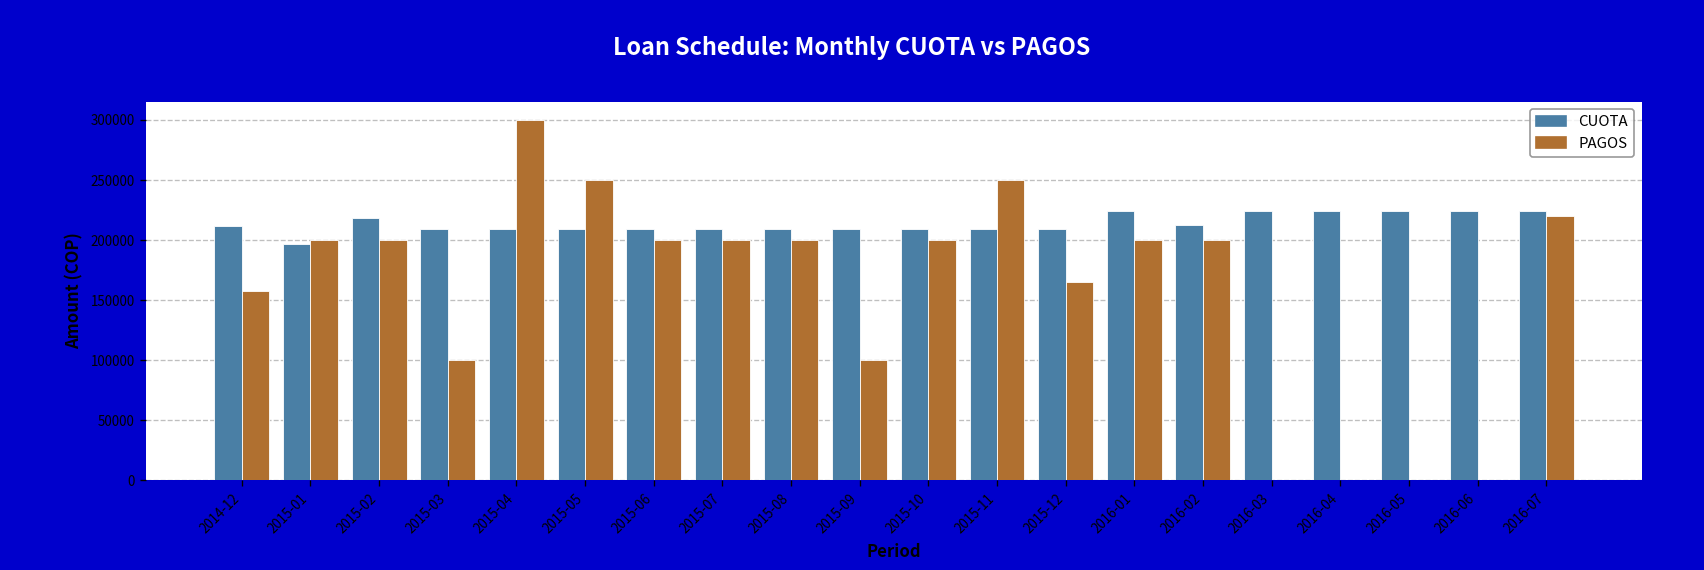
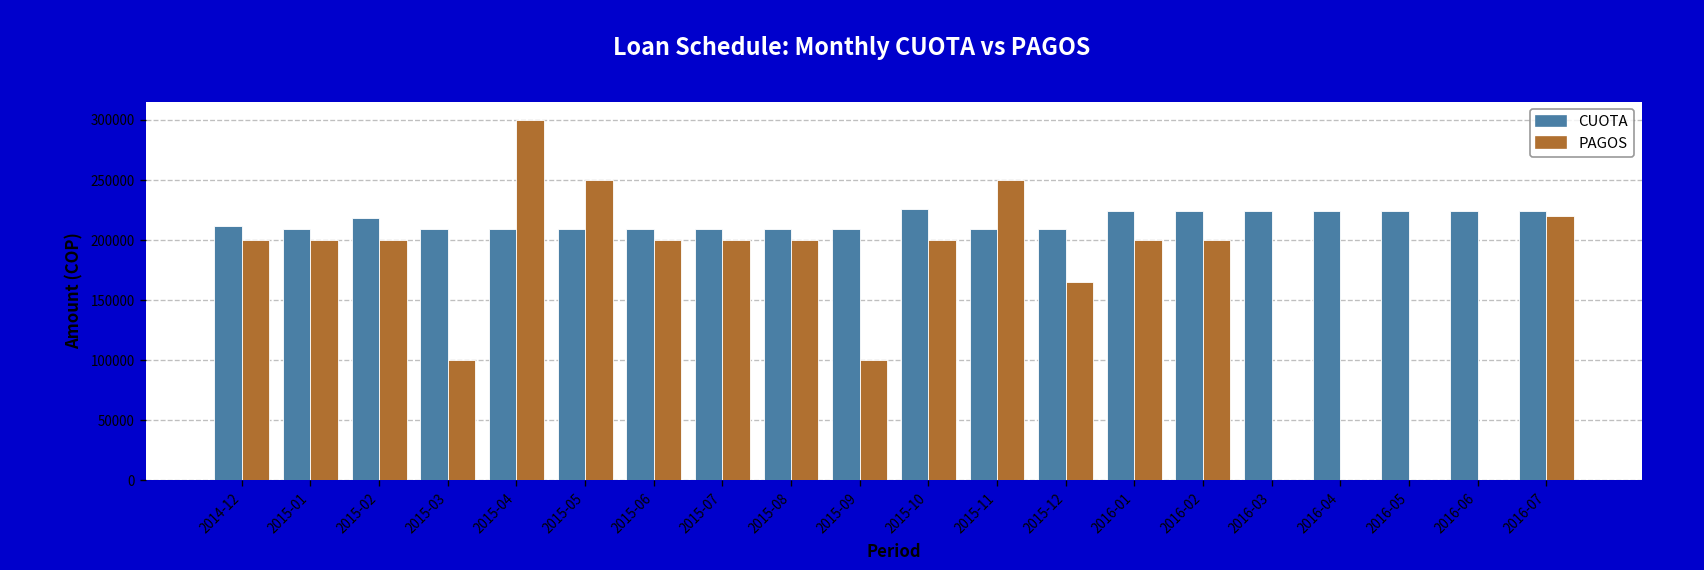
PAGOS, 2014-12: 160000 -> 200000
CUOTA, 2015-01: 200000 -> 210000
CUOTA, 2015-10: 210000 -> 230000
CUOTA, 2016-02: 210000 -> 220000
